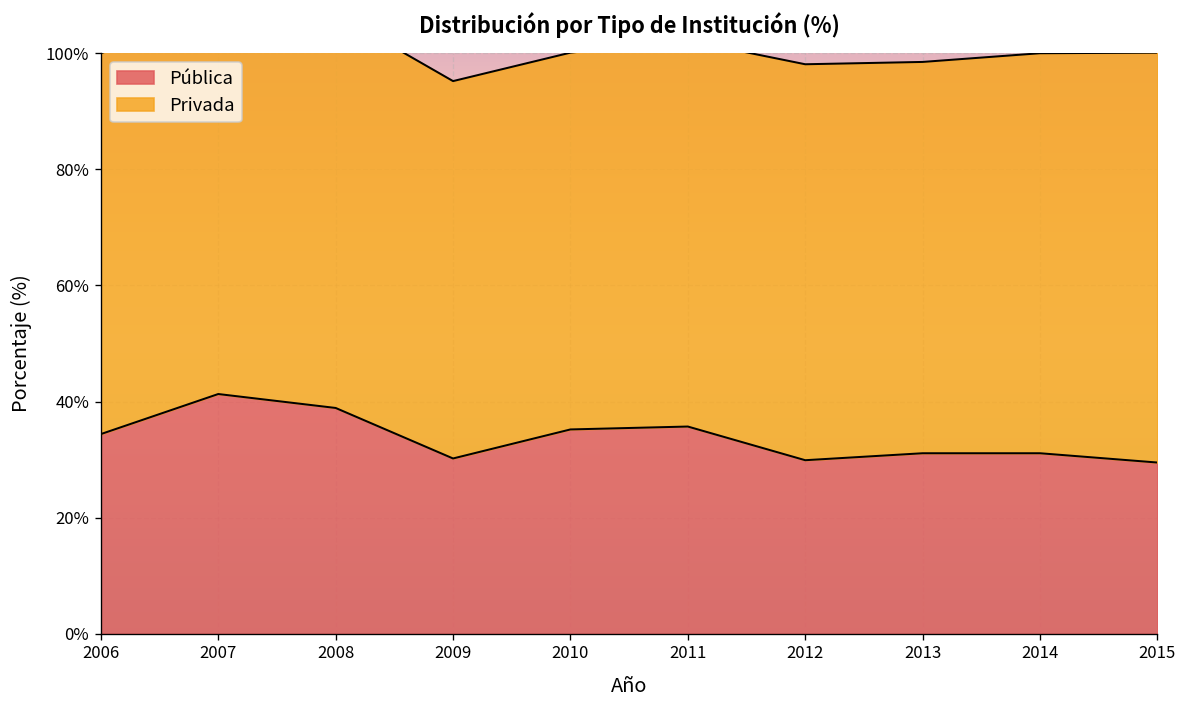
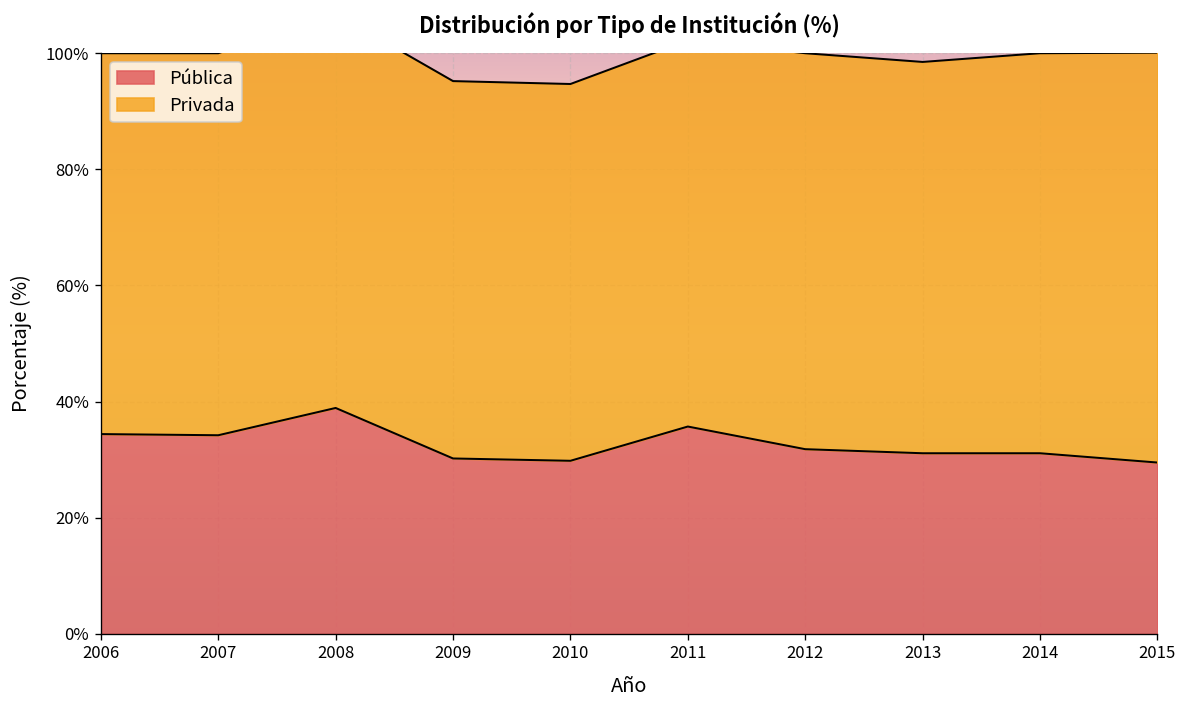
Pública, 2007: 41% -> 34%
Pública, 2010: 35% -> 30%
Pública, 2012: 30% -> 32%
